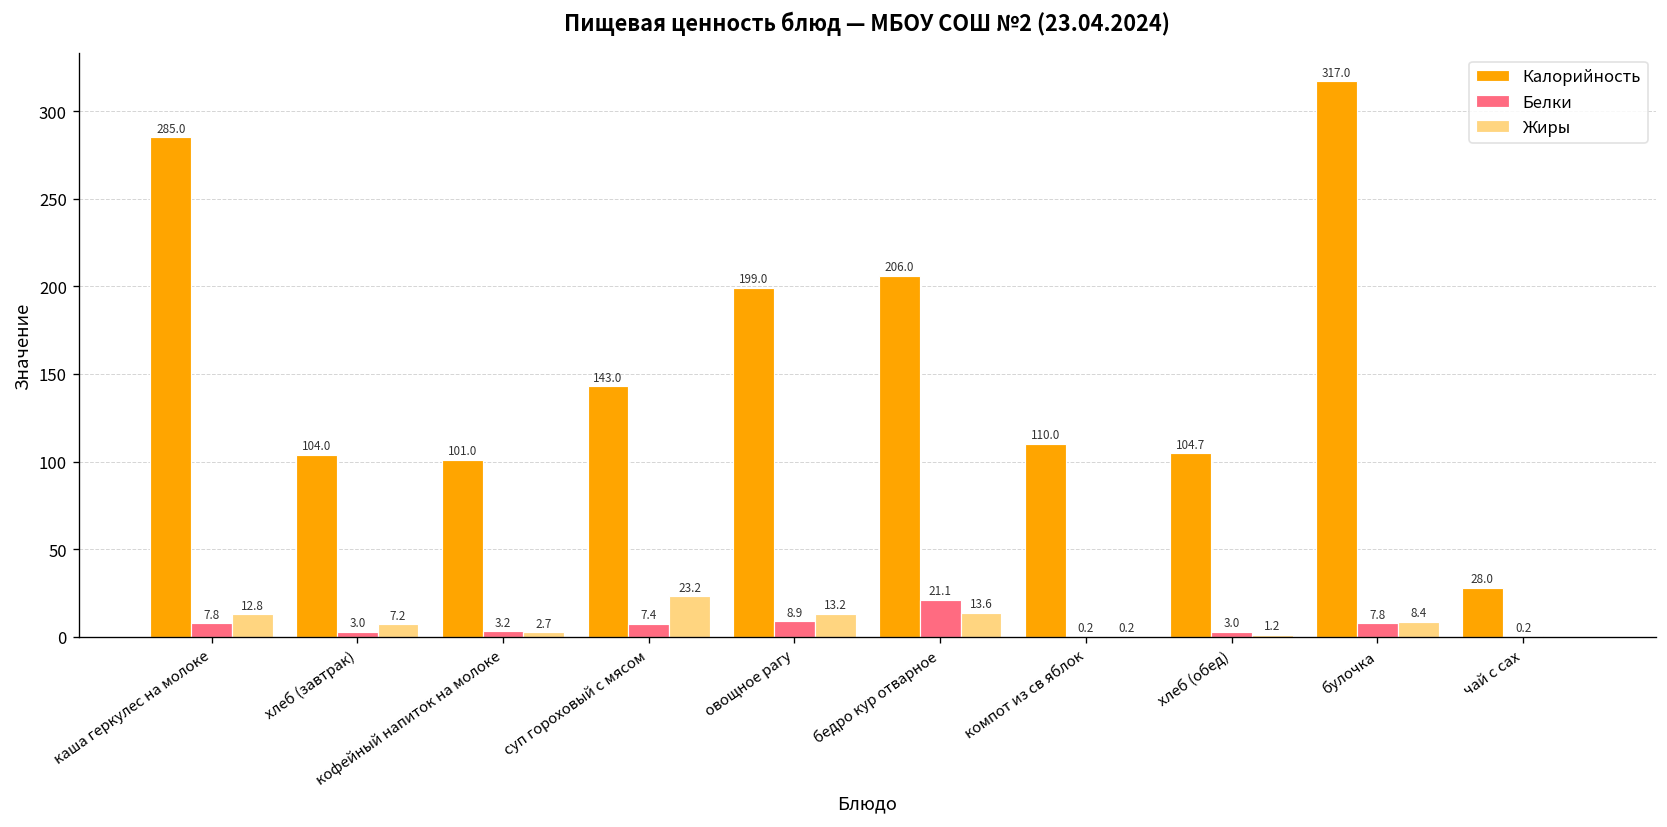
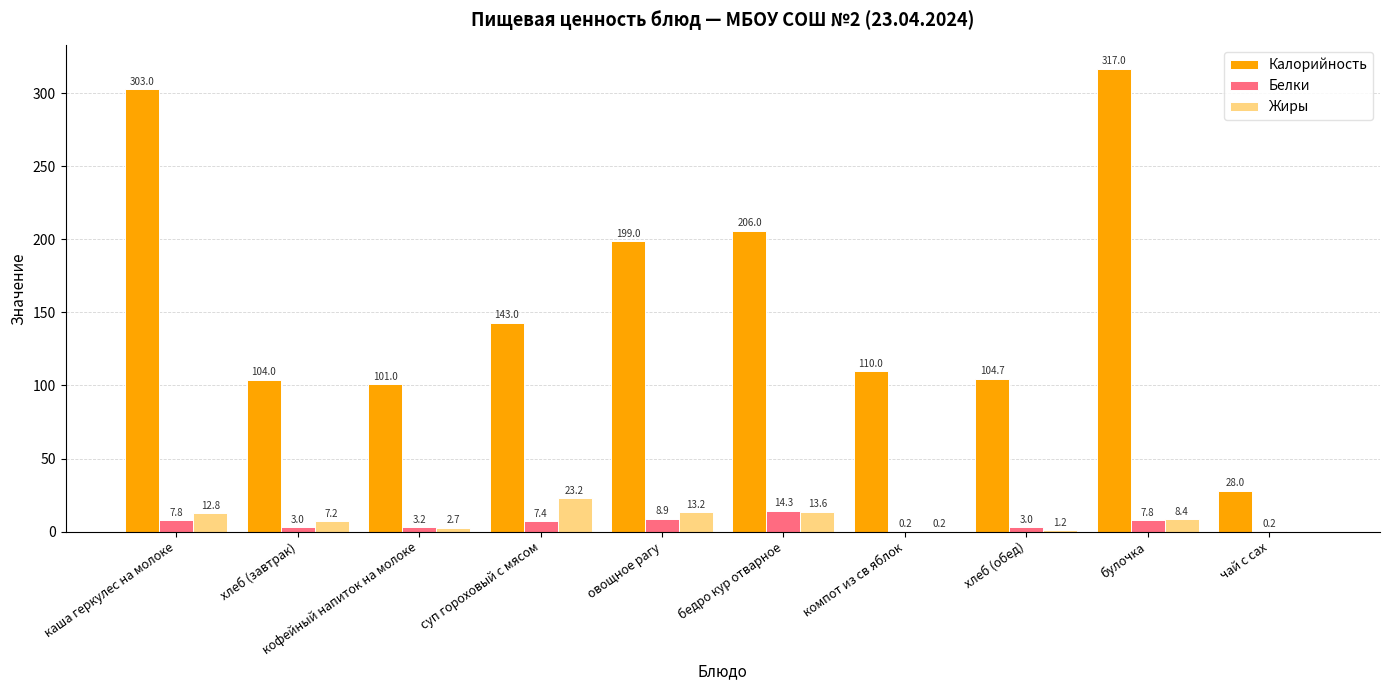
Калорийность, каша геркулес на молоке: 285.0 -> 303.0
Белки, бедро кур отварное: 21.1 -> 14.3
